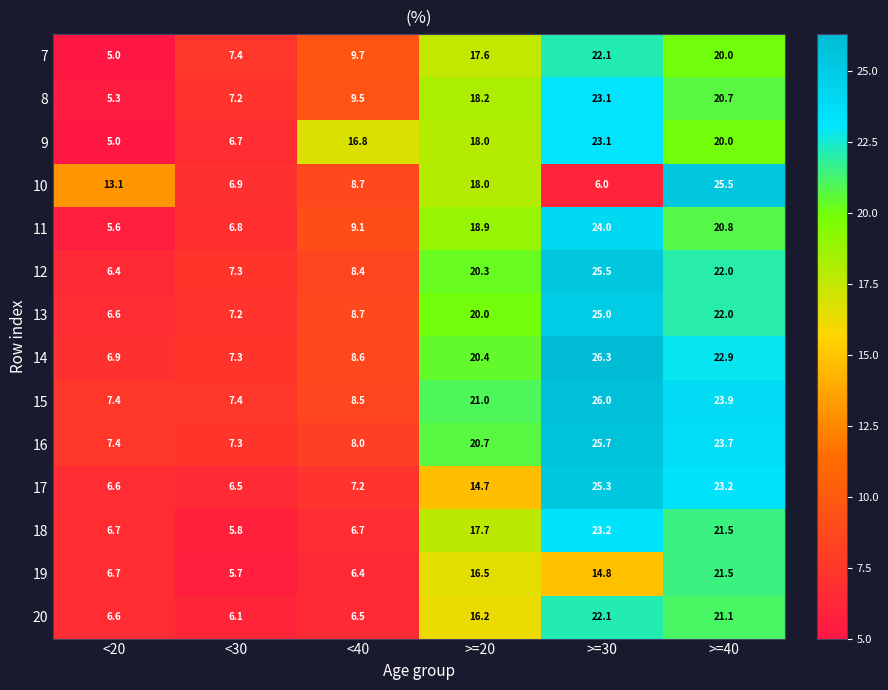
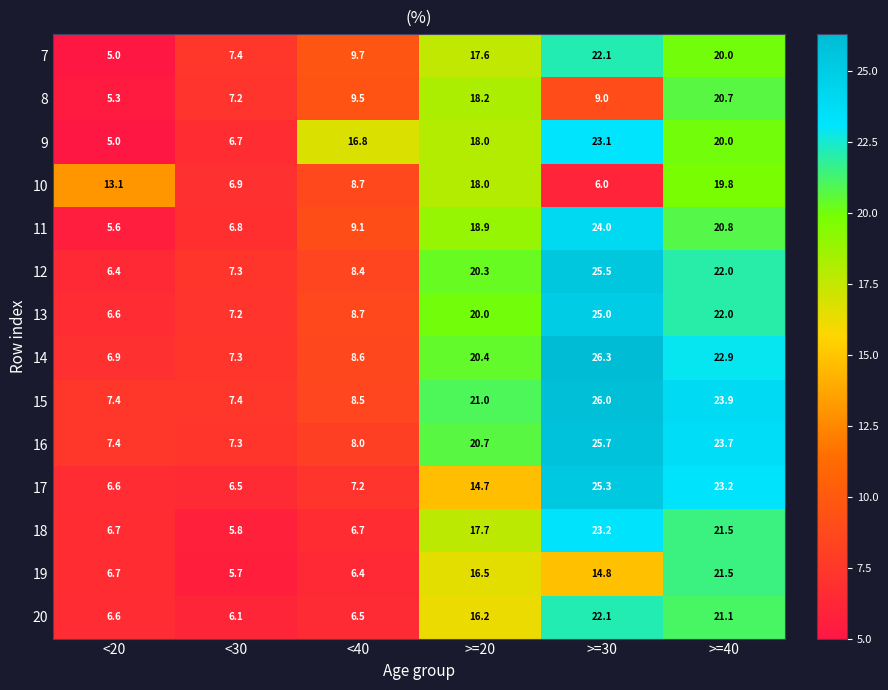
8, >=30: 23.1 -> 9.0
10, >=40: 25.5 -> 19.8
